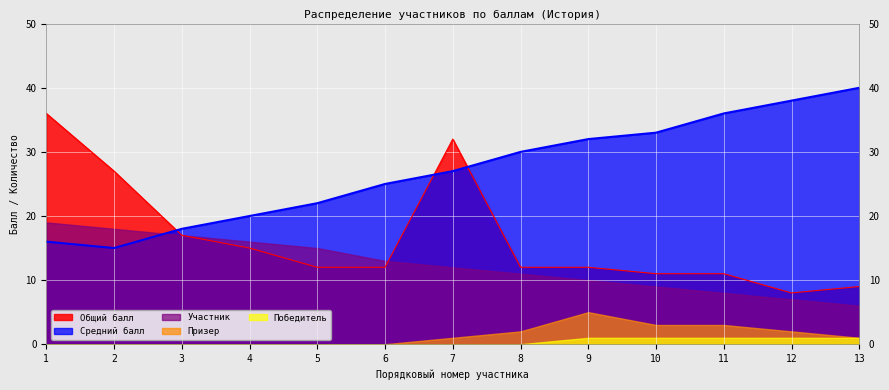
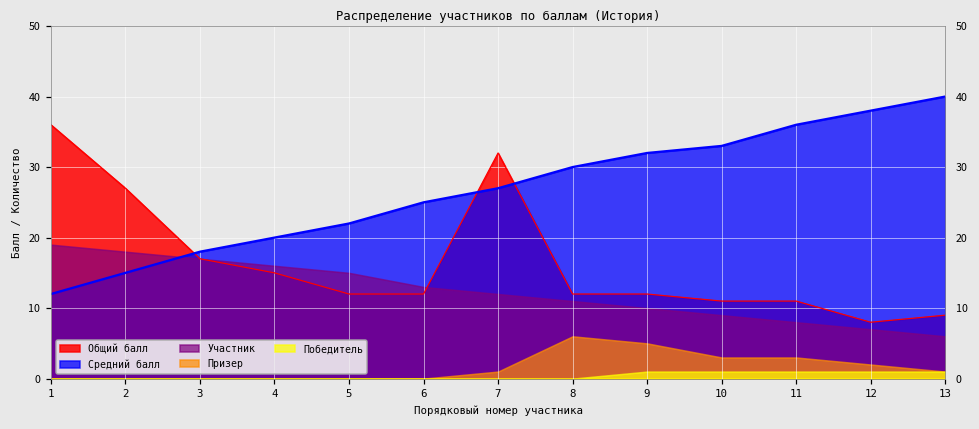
Средний балл, 1: 16 -> 12
Призер, 8: 2 -> 6
